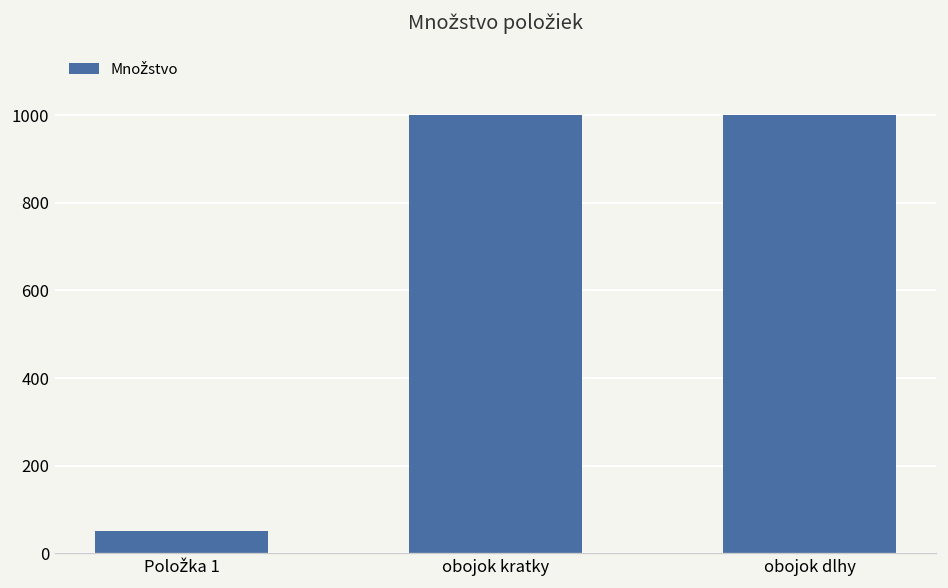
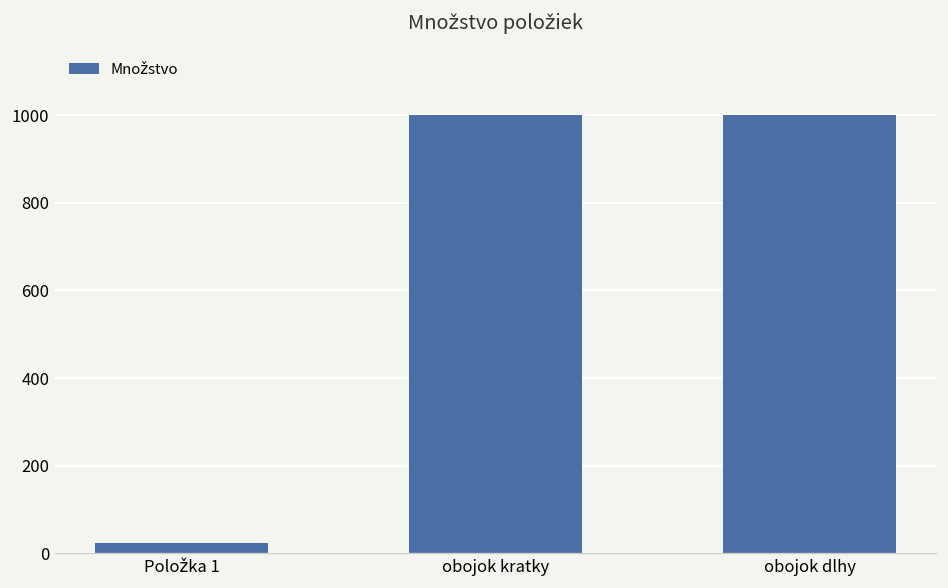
Položka 1: 50 -> 20
